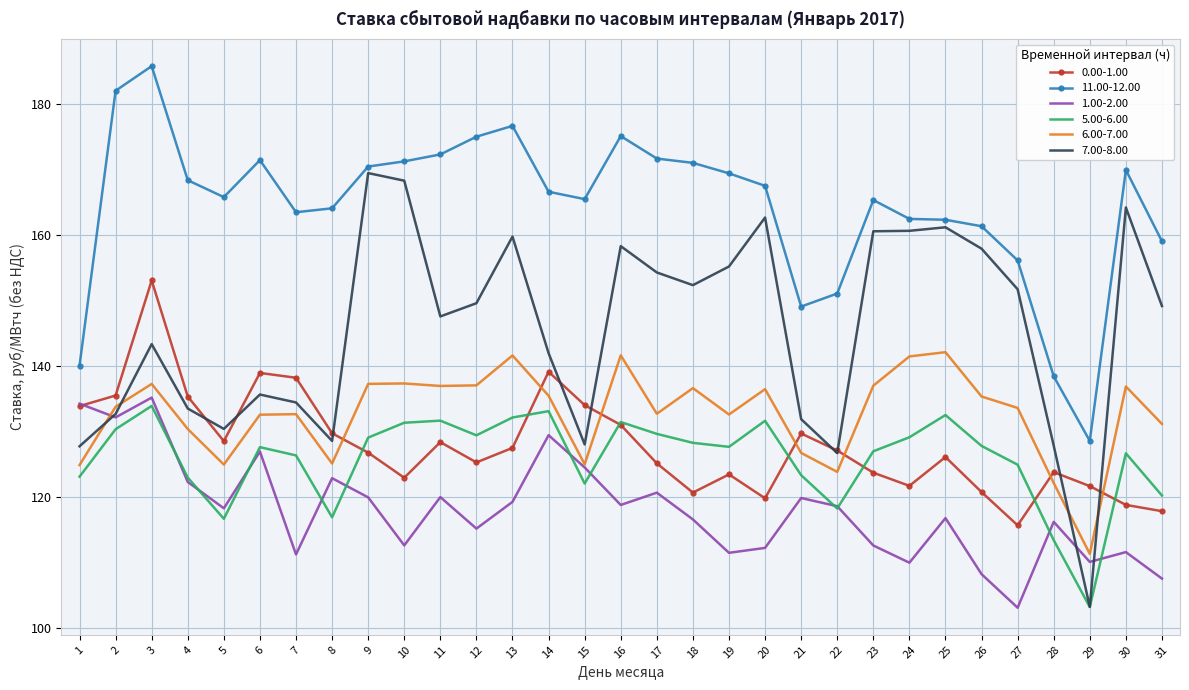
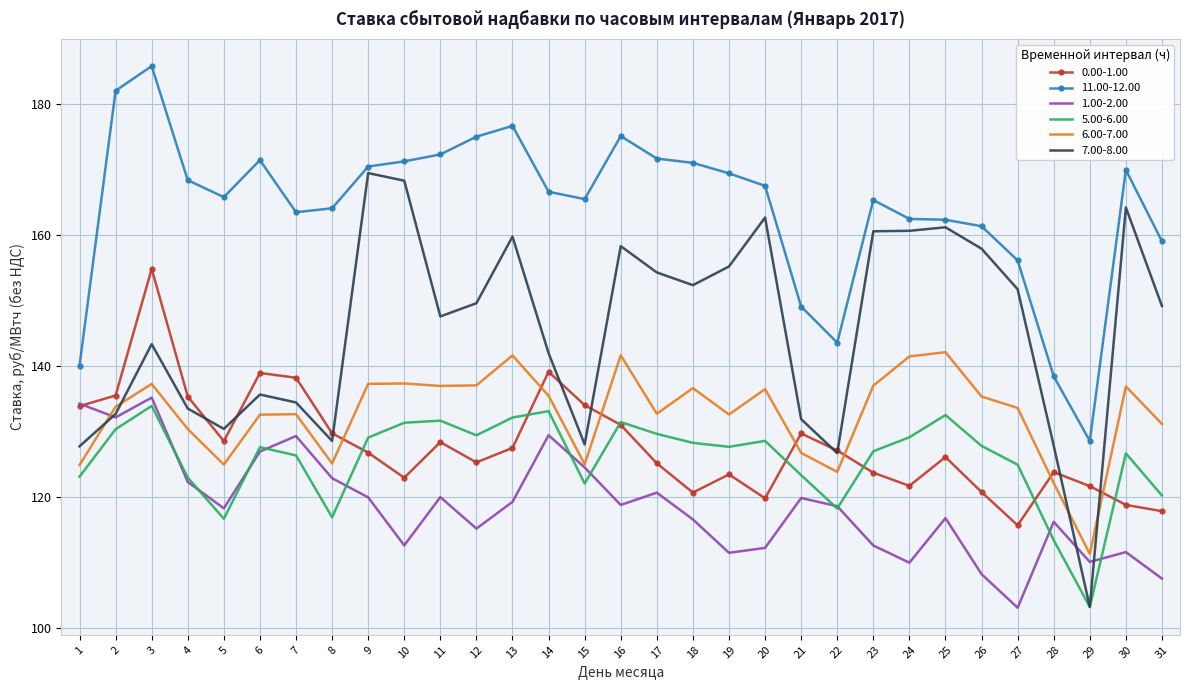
0.00-1.00, 3: 153 -> 155
1.00-2.00, 7: 111 -> 129
5.00-6.00, 20: 132 -> 129
11.00-12.00, 22: 151 -> 144
